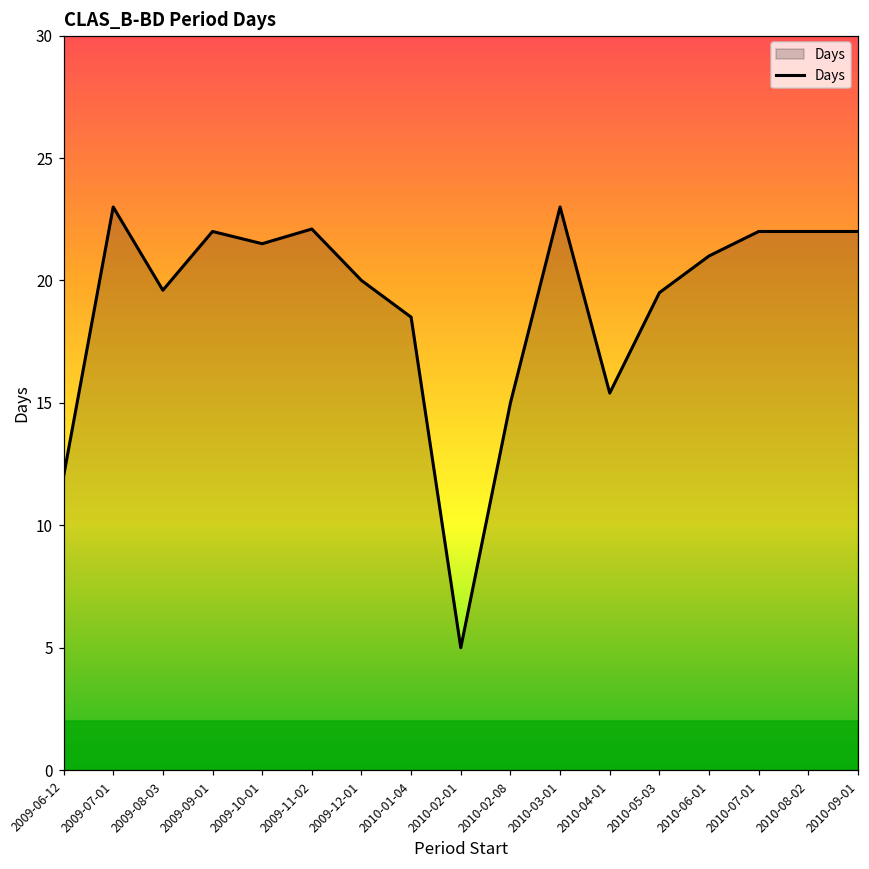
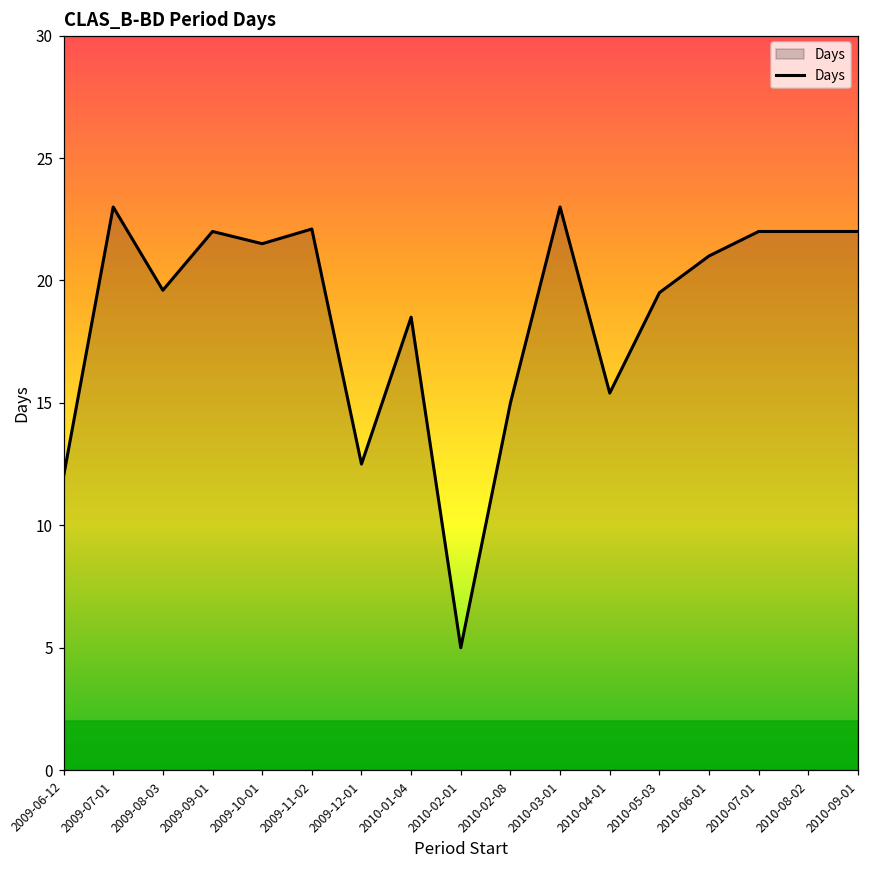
2009-12-01: 20.0 -> 12.5
